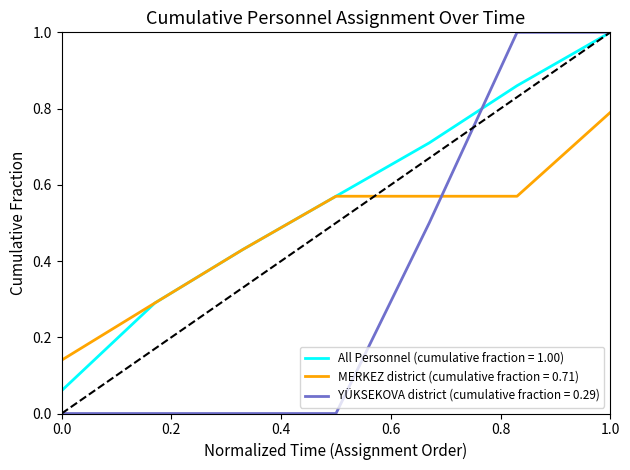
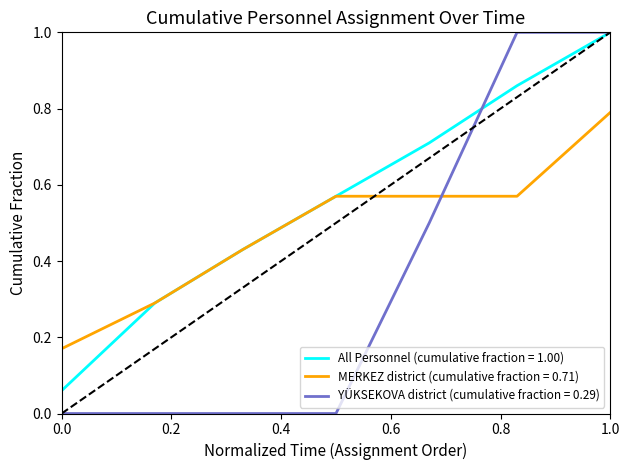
MERKEZ district (cumulative fraction = 0.71), 0.0: 0.14 -> 0.17
